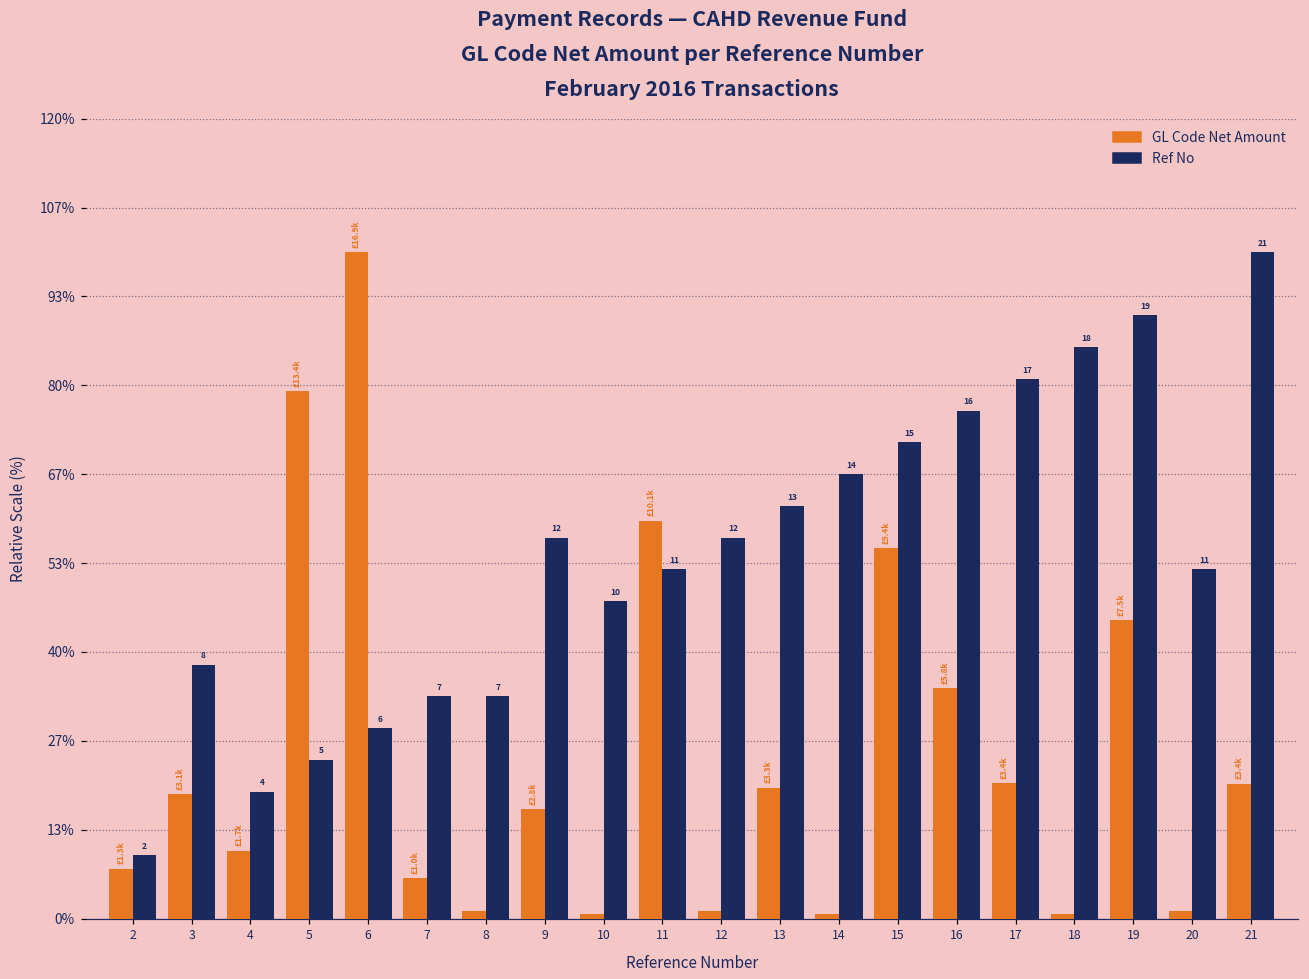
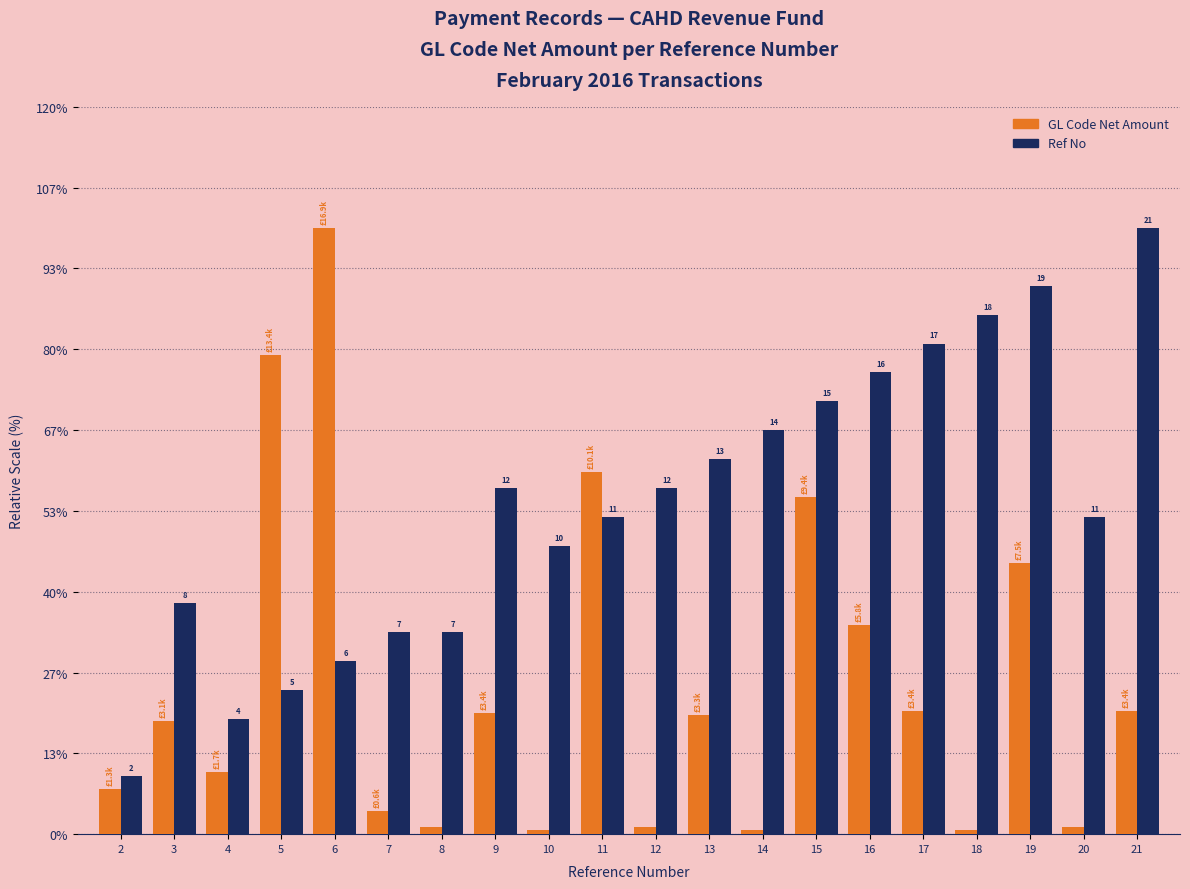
GL Code Net Amount, 7: £1.0k -> £0.6k
GL Code Net Amount, 9: £2.8k -> £3.4k
